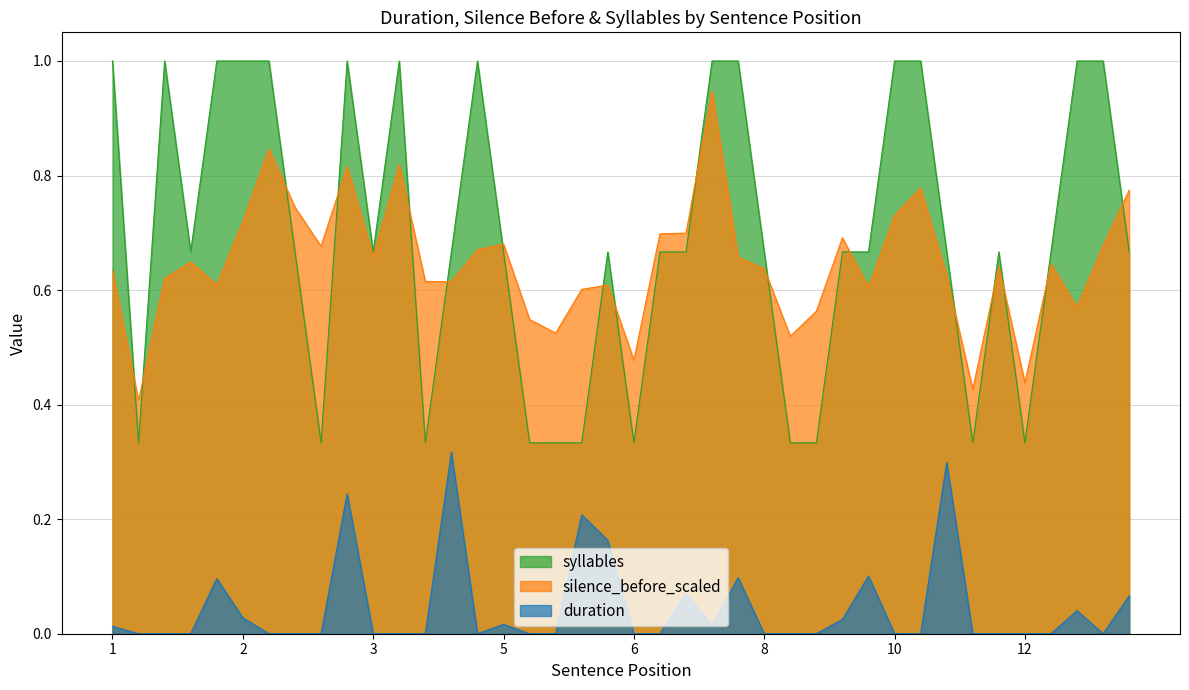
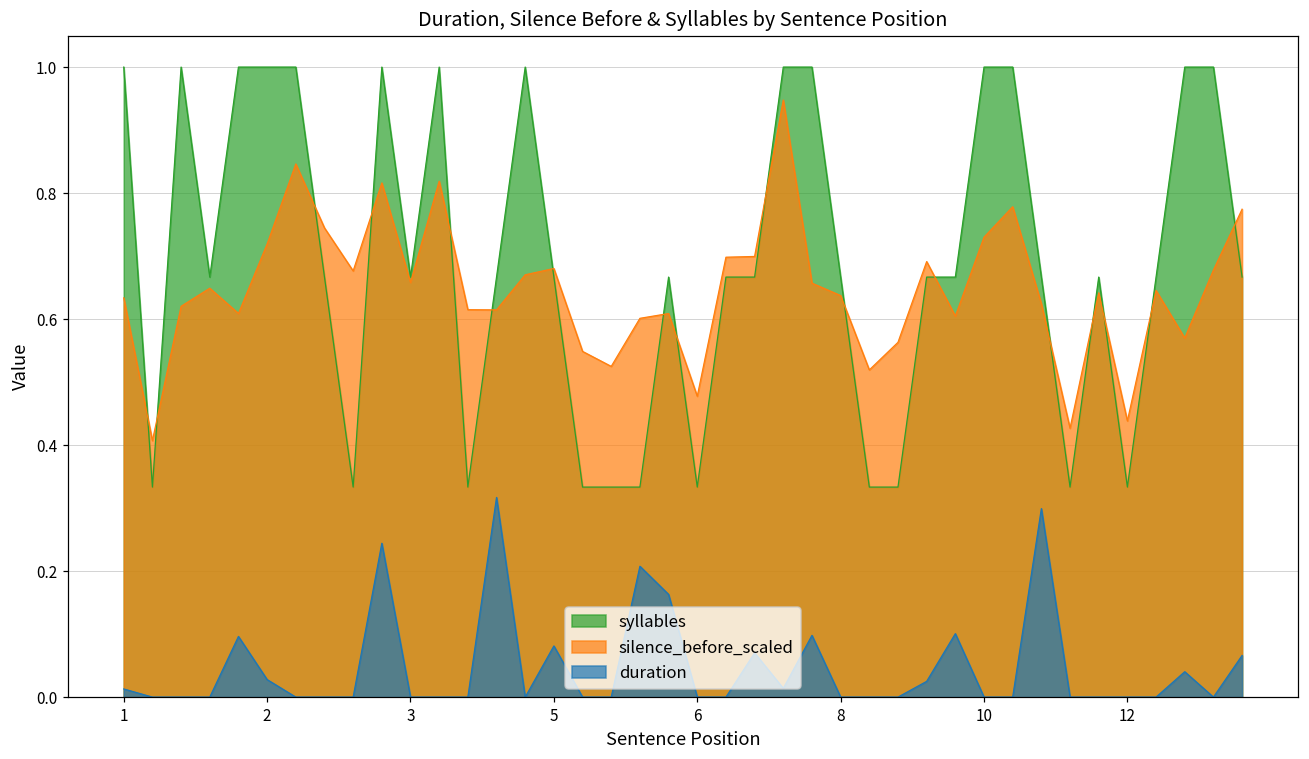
duration, 5: 0.02 -> 0.08
